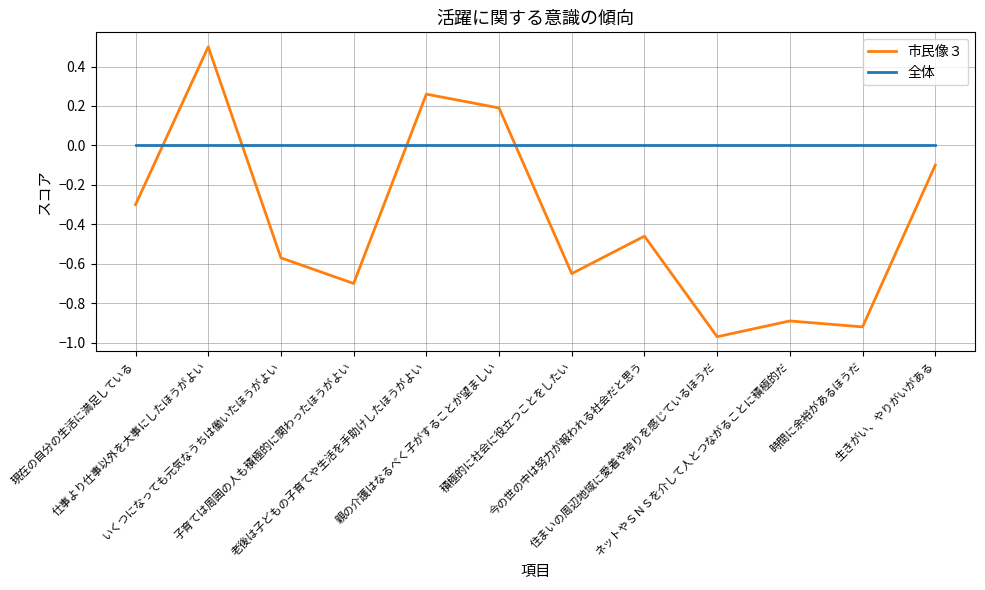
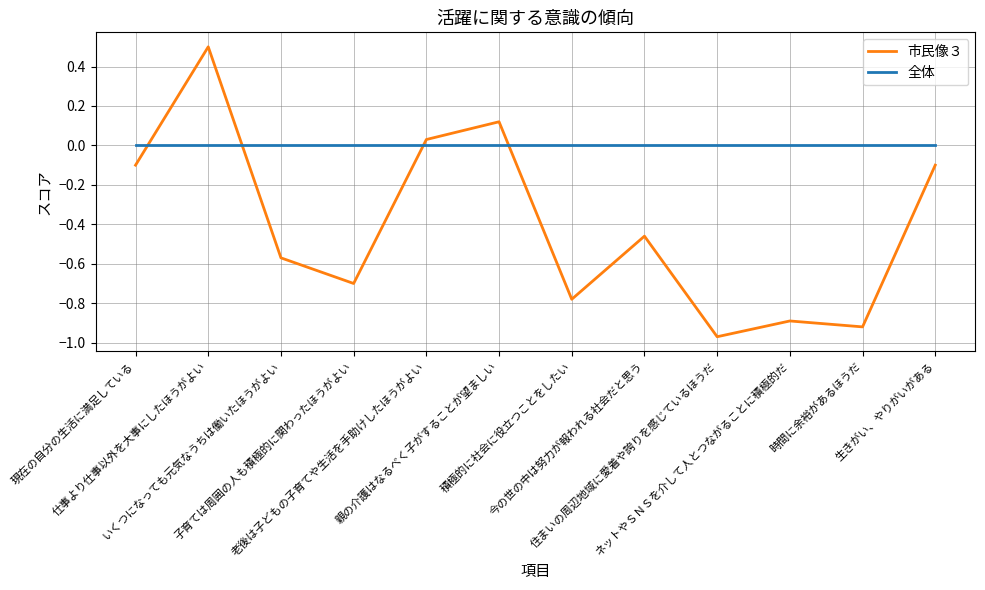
市民像３, 現在の自分の生活に満足している: -0.3 -> -0.1
市民像３, 老後は子どもの子育てや生活を手助けしたほうがよい: 0.26 -> 0.03
市民像３, 親の介護はなるべく子がすることが望ましい: 0.19 -> 0.12
市民像３, 積極的に社会に役立つことをしたい: -0.65 -> -0.78
